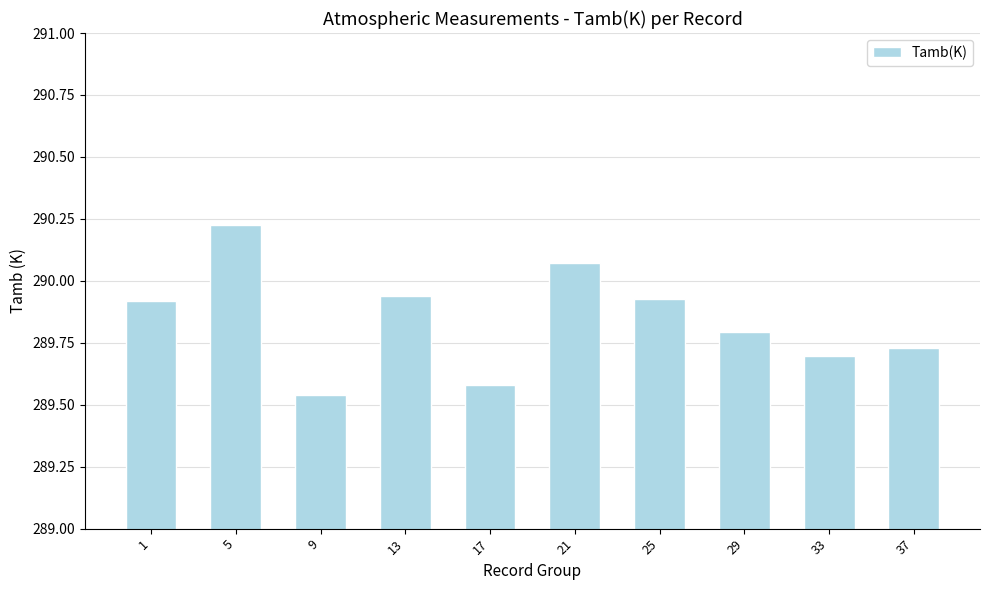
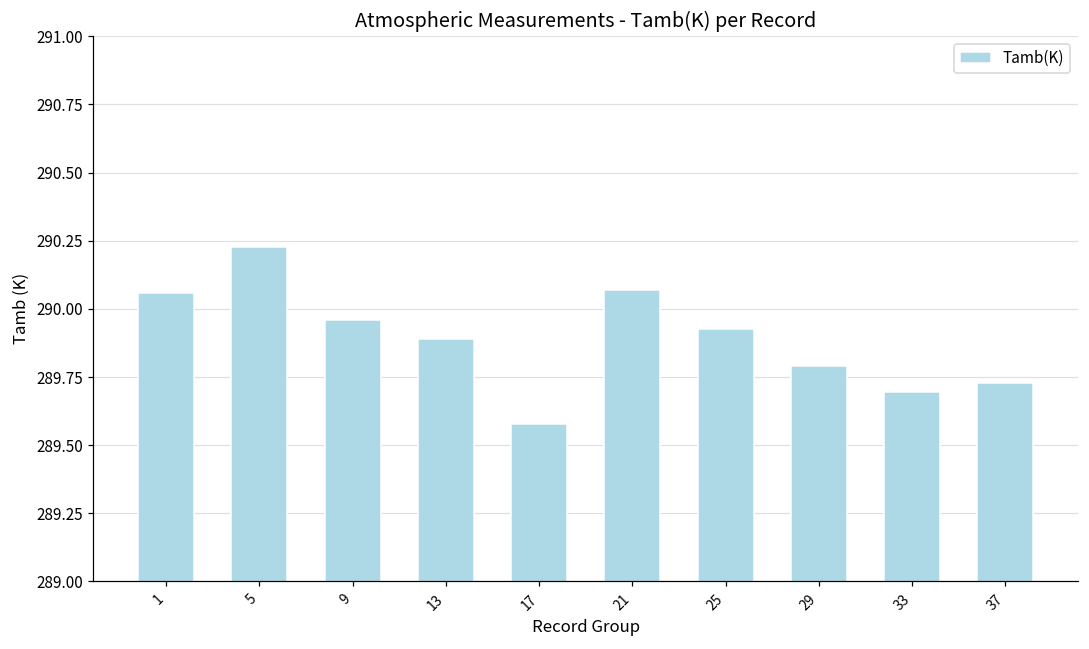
1: 289.92 -> 290.06
9: 289.54 -> 289.96
13: 289.94 -> 289.89
